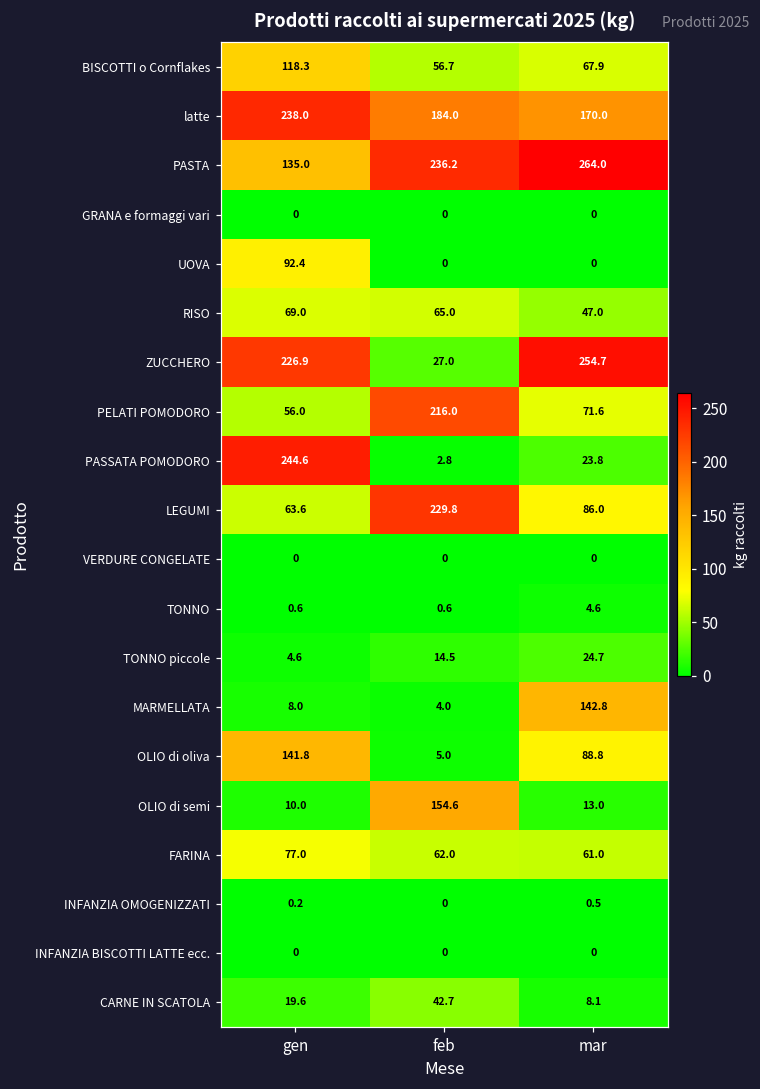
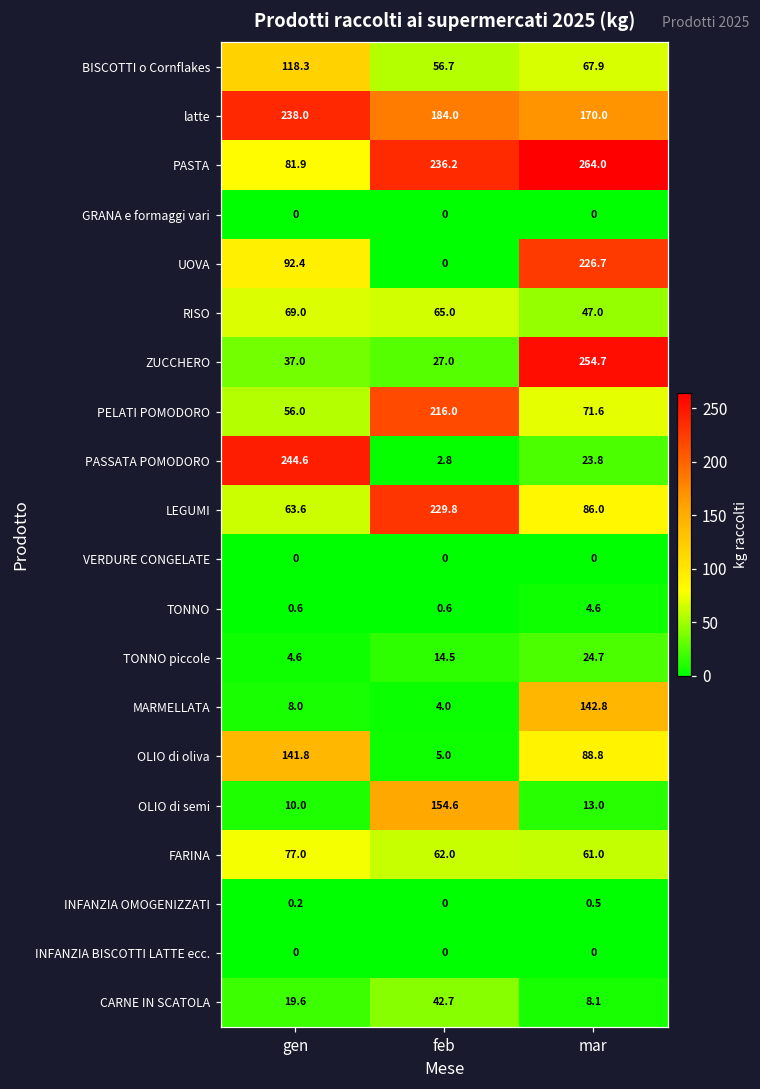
PASTA, gen: 135.0 -> 81.9
UOVA, mar: 0 -> 226.7
ZUCCHERO, gen: 226.9 -> 37.0
